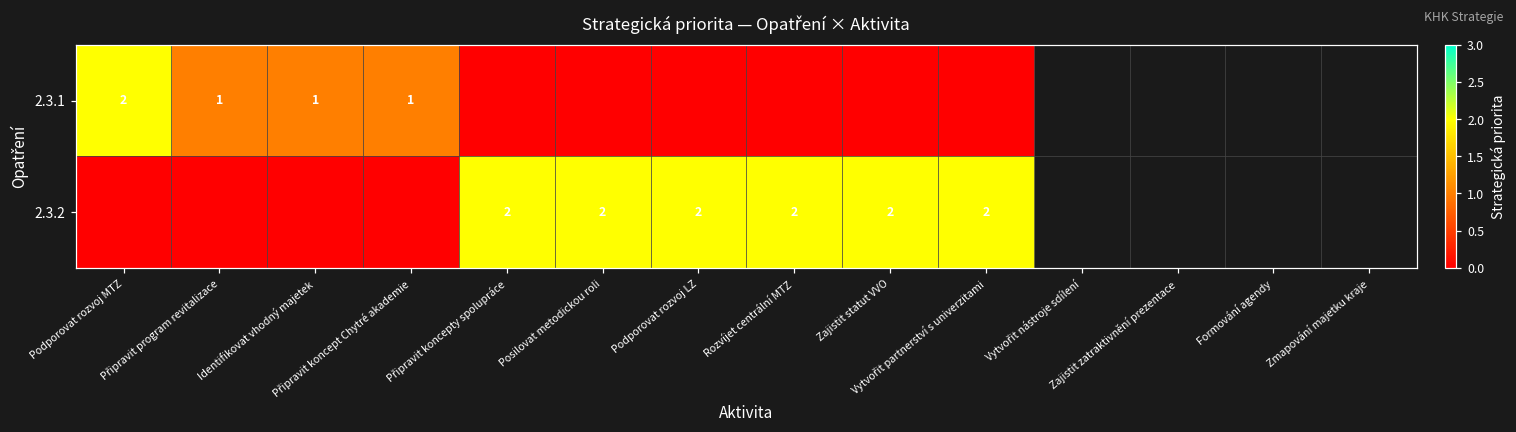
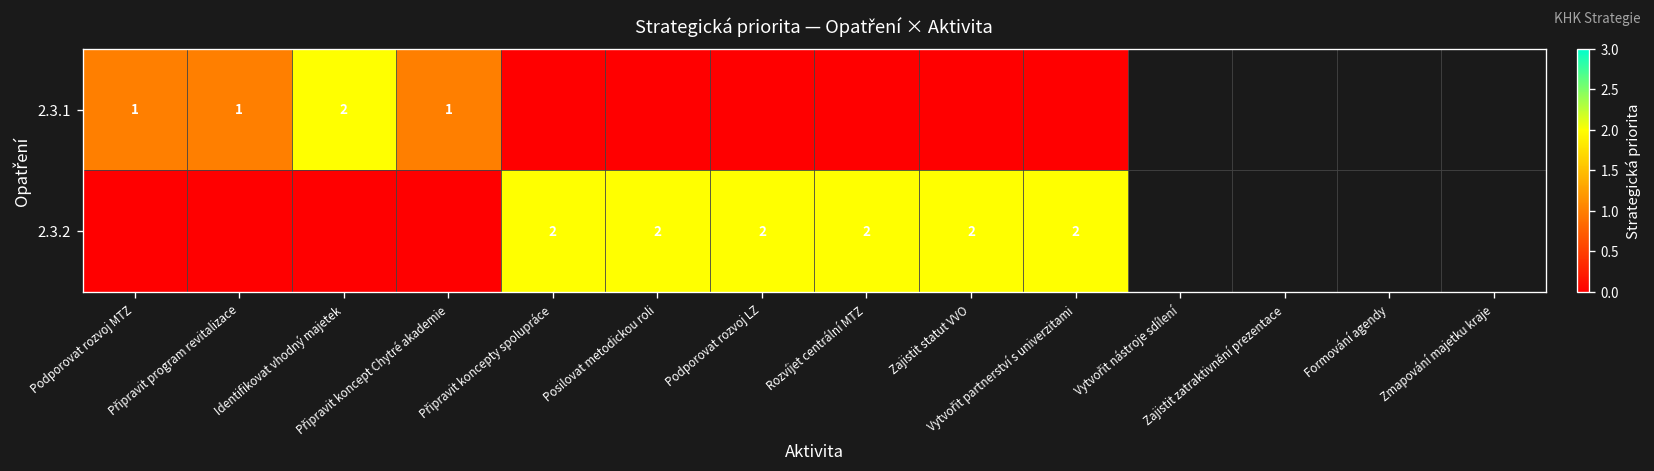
2.3.1, Podporovat rozvoj MTZ: 2 -> 1
2.3.1, Identifikovat vhodný majetek: 1 -> 2
